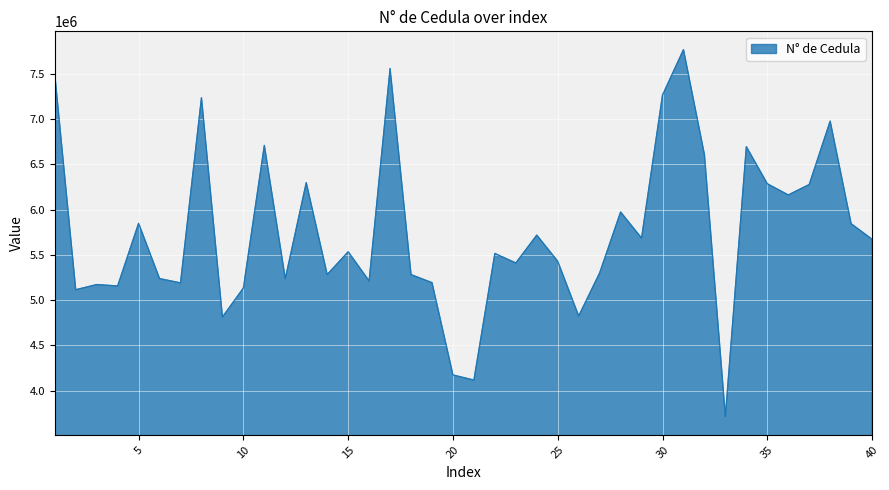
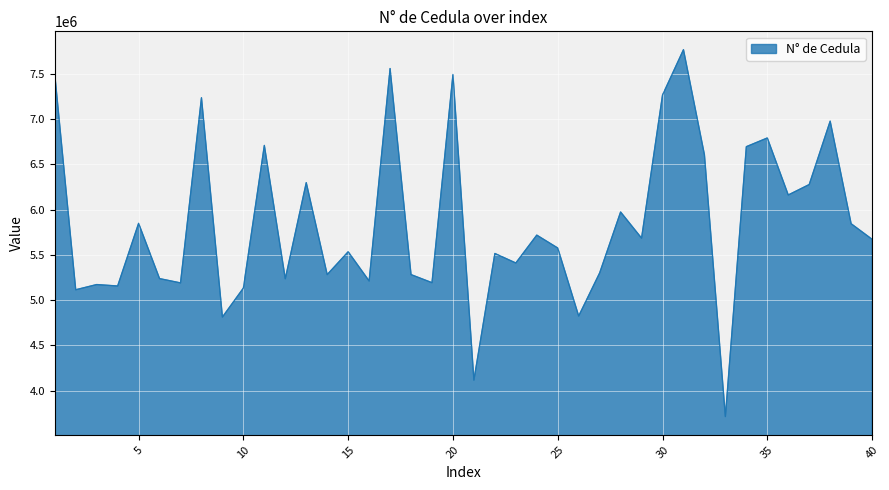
20: 4200000 -> 7500000
25: 5400000 -> 5600000
35: 6300000 -> 6800000
